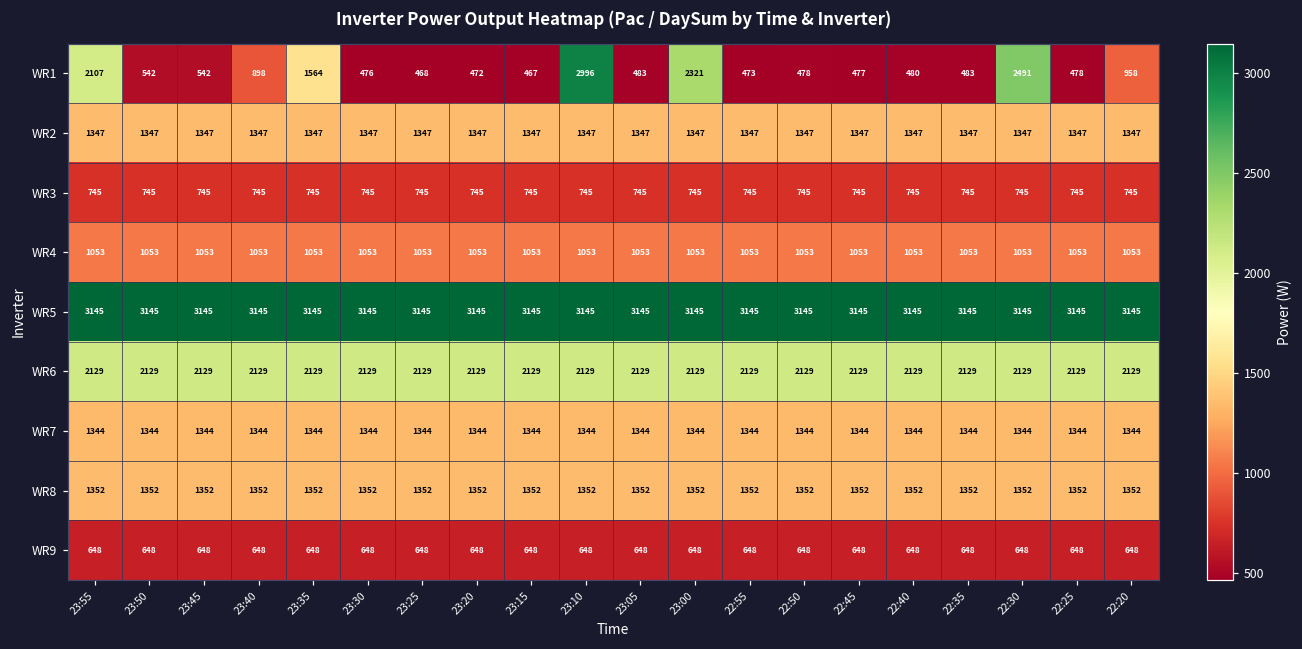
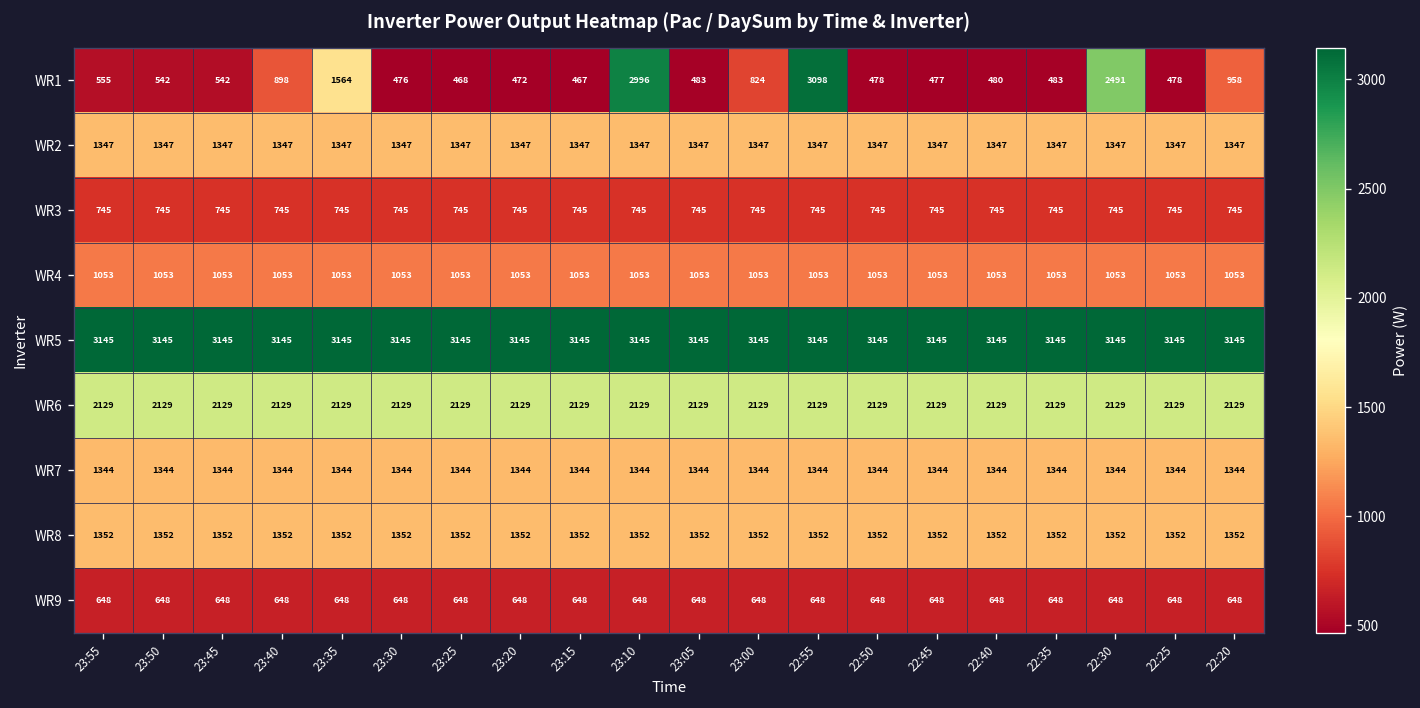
WR1, 23:55: 2107 -> 555
WR1, 23:00: 2321 -> 824
WR1, 22:55: 473 -> 3098
